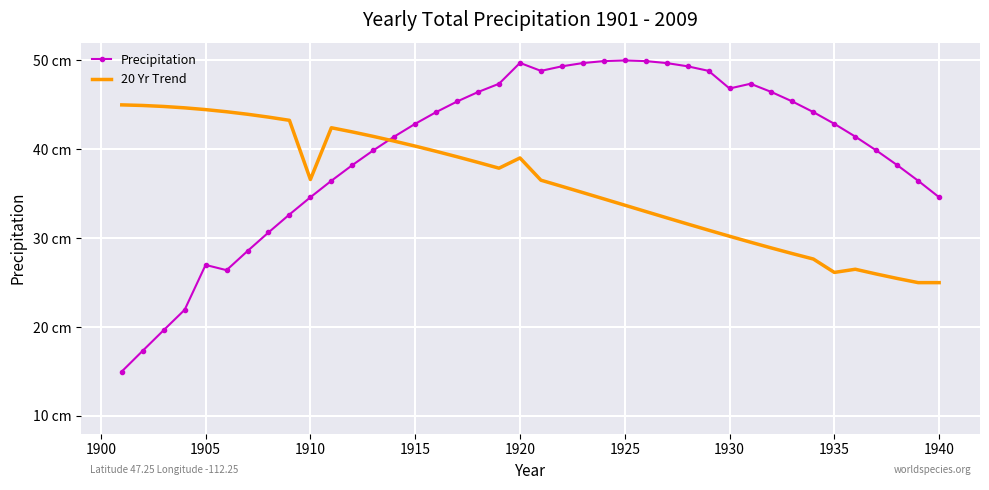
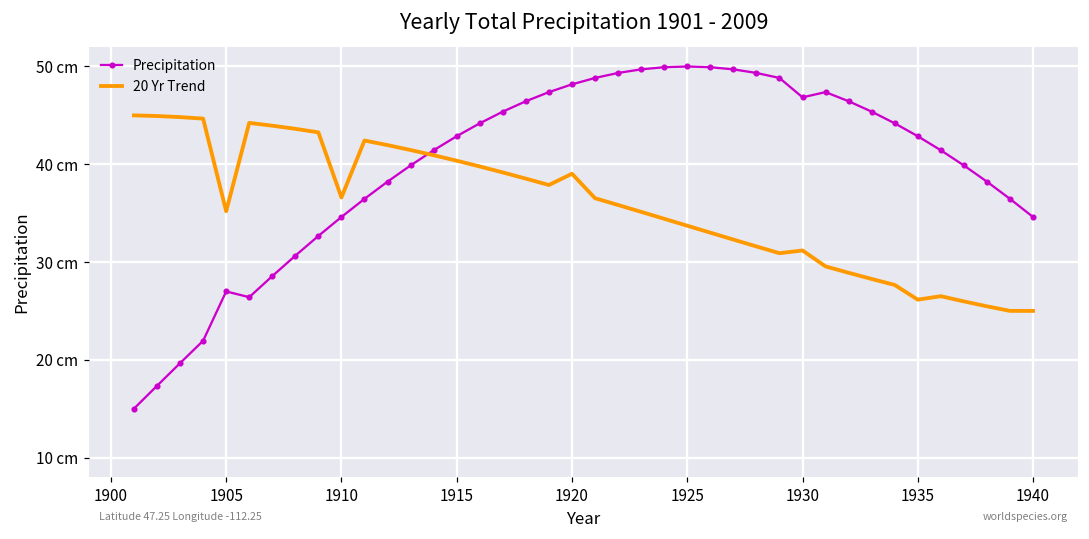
20 Yr Trend, 1905: 44 cm -> 35 cm
Precipitation, 1920: 50 cm -> 48 cm
20 Yr Trend, 1930: 30 cm -> 31 cm
